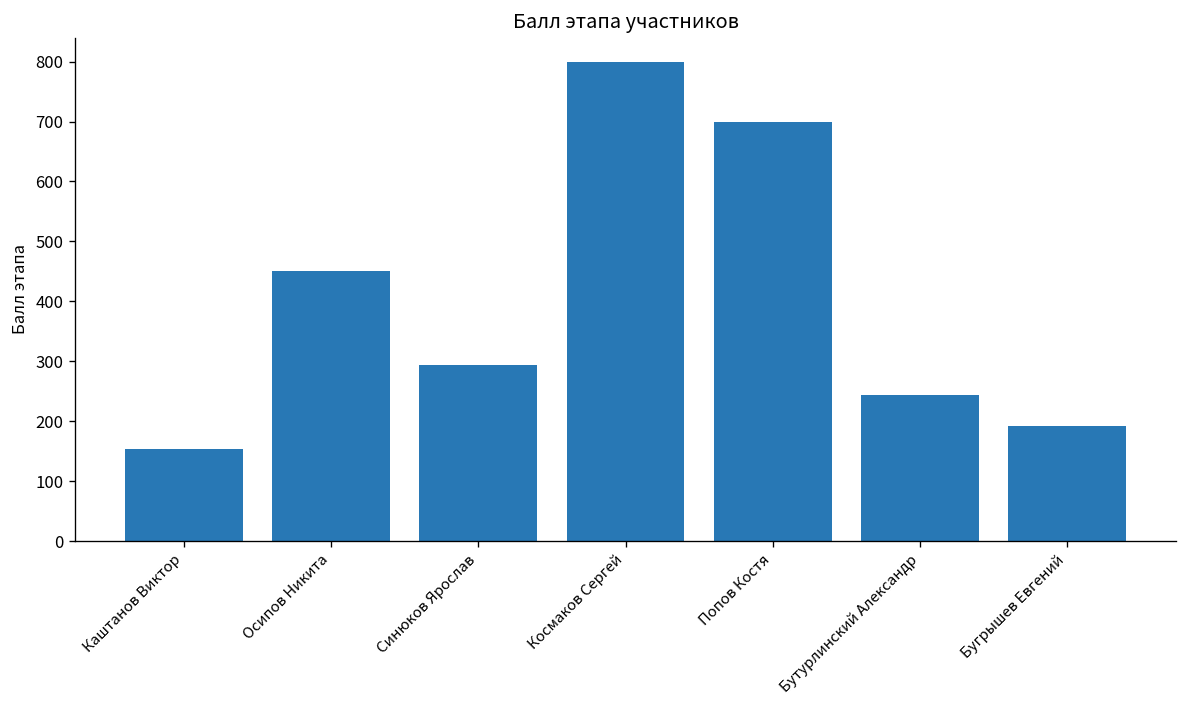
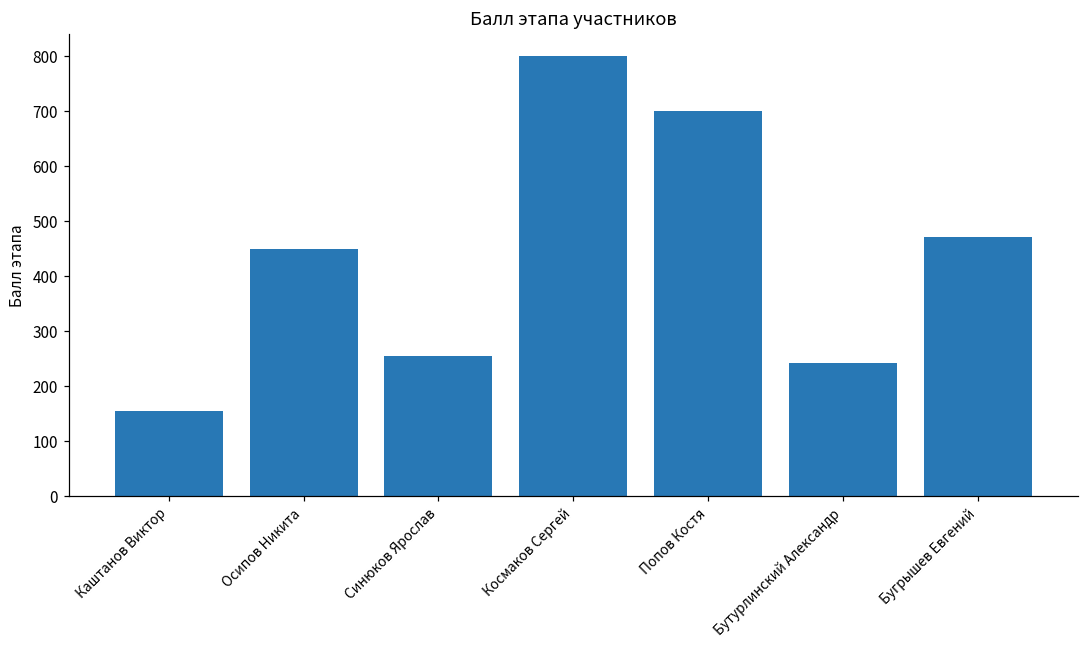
Синюков Ярослав: 290 -> 250
Бугрышев Евгений: 190 -> 470
